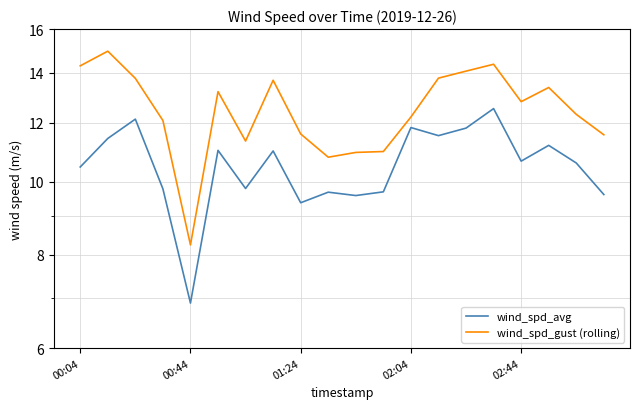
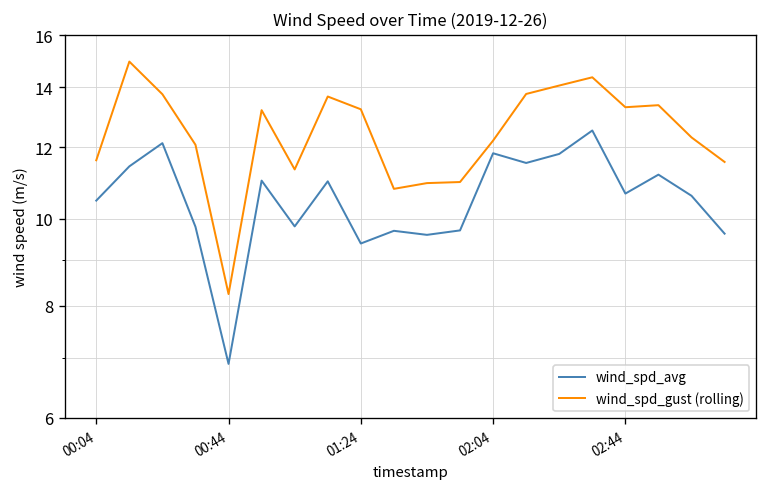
wind_spd_gust (rolling), 00:04: 14.3 -> 11.6
wind_spd_gust (rolling), 01:24: 11.6 -> 13.2
wind_spd_gust (rolling), 02:44: 12.8 -> 13.3
